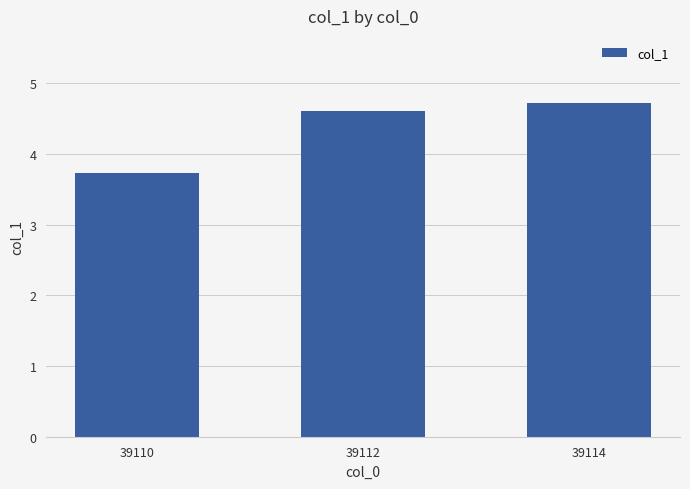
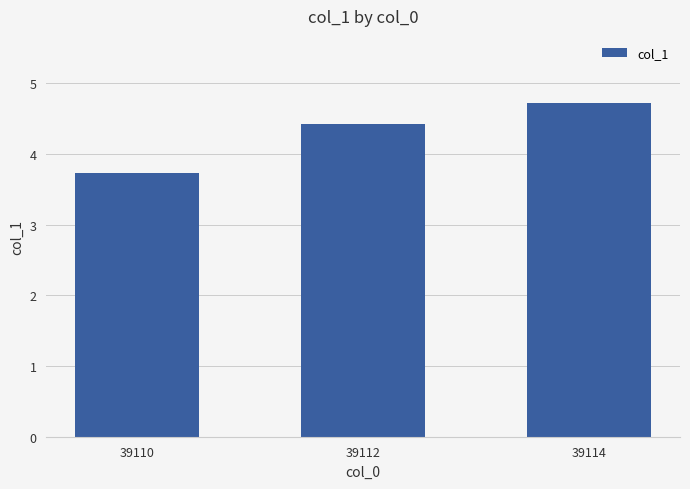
39112: 4.6 -> 4.4
